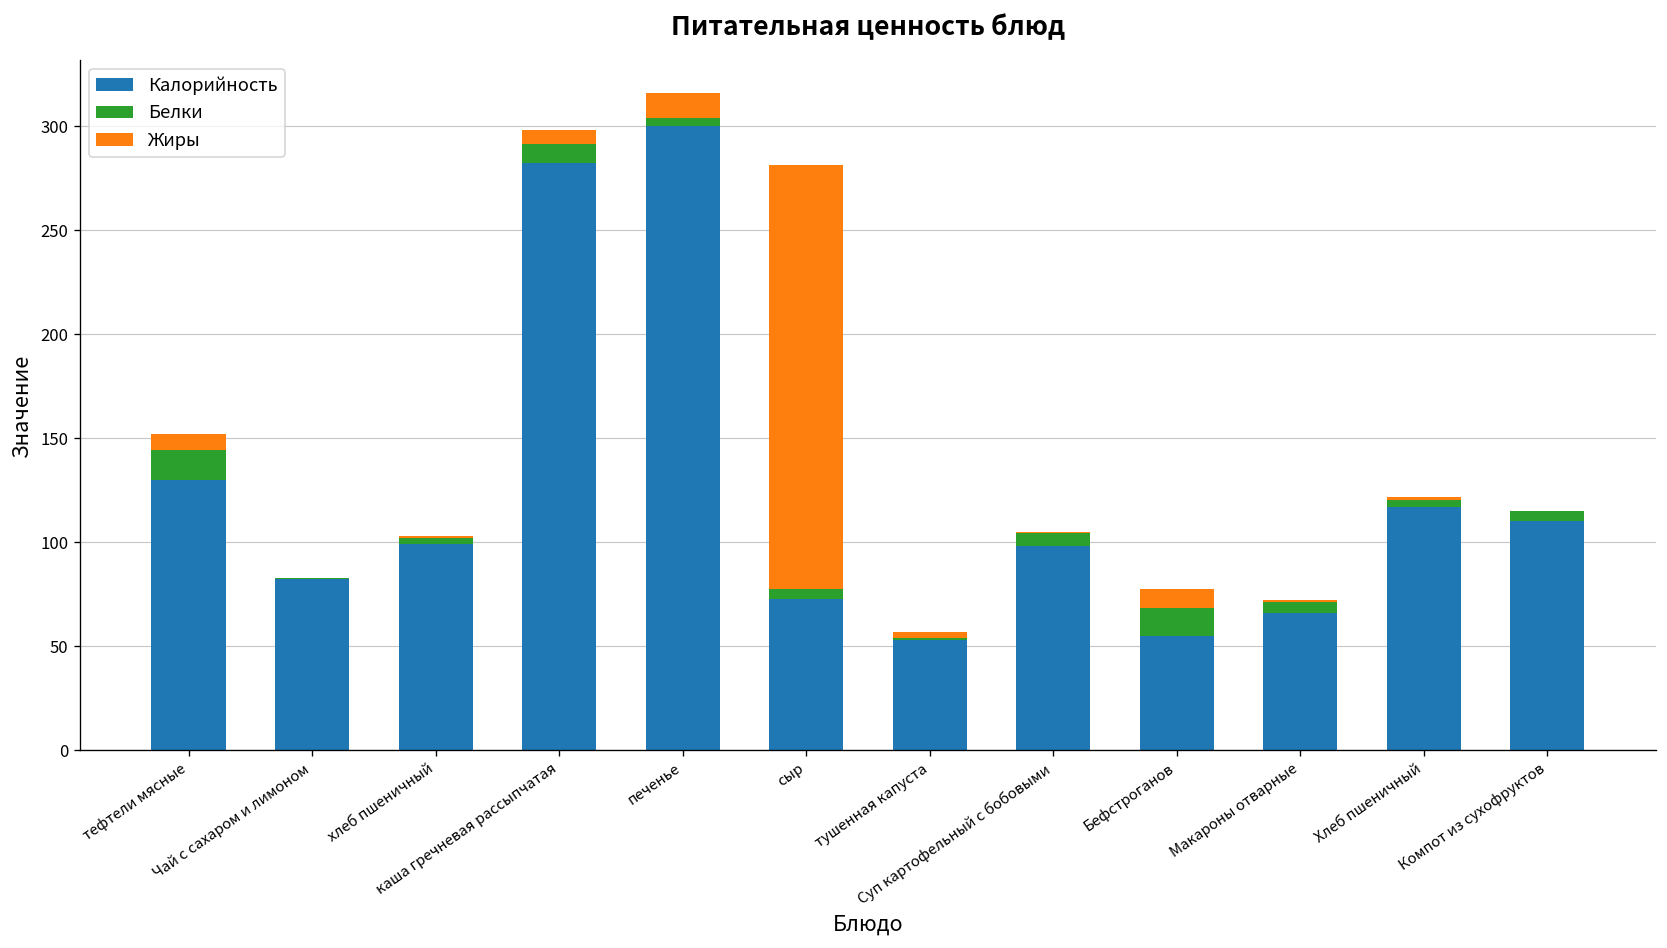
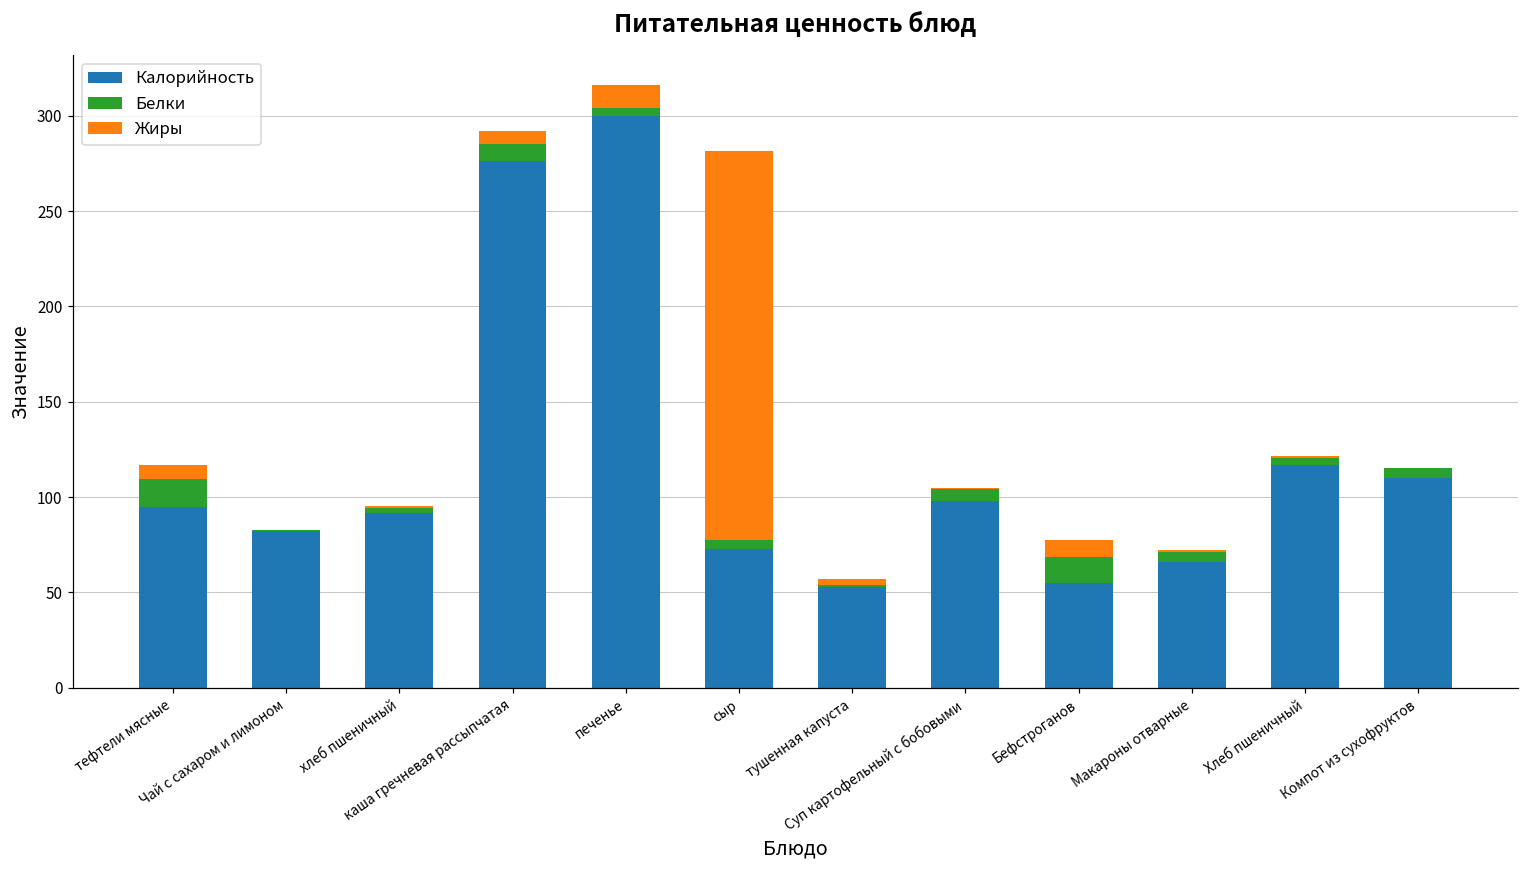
Калорийность, тефтели мясные: 130 -> 95
Калорийность, хлеб пшеничный: 99 -> 92
Калорийность, каша гречневая рассыпчатая: 283 -> 277
